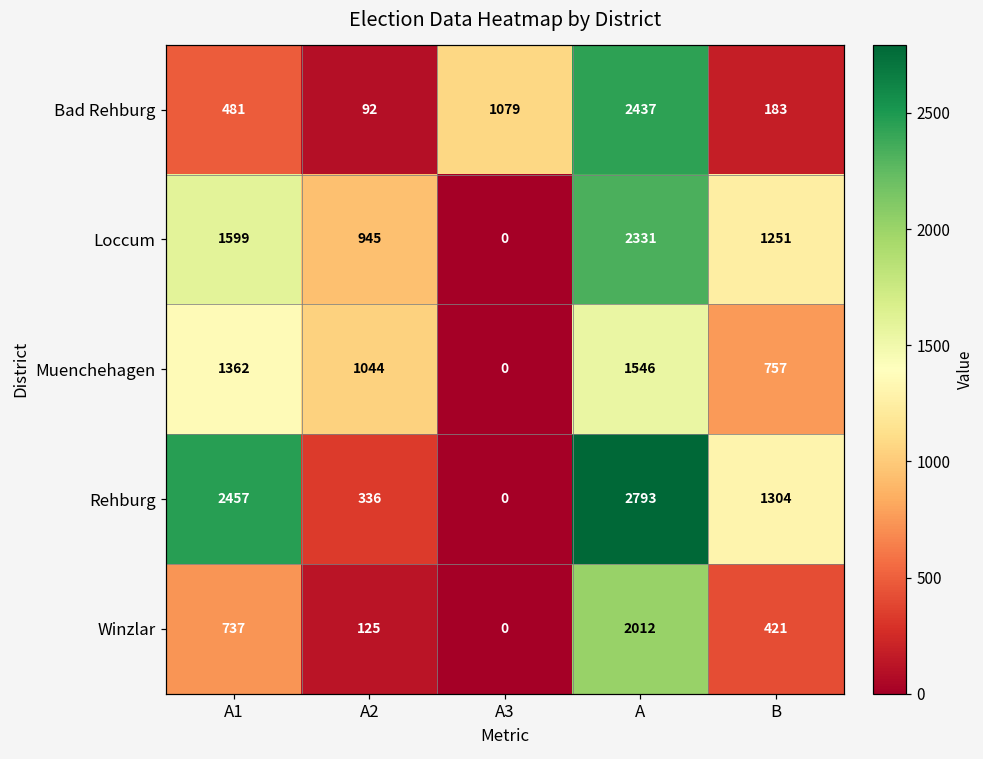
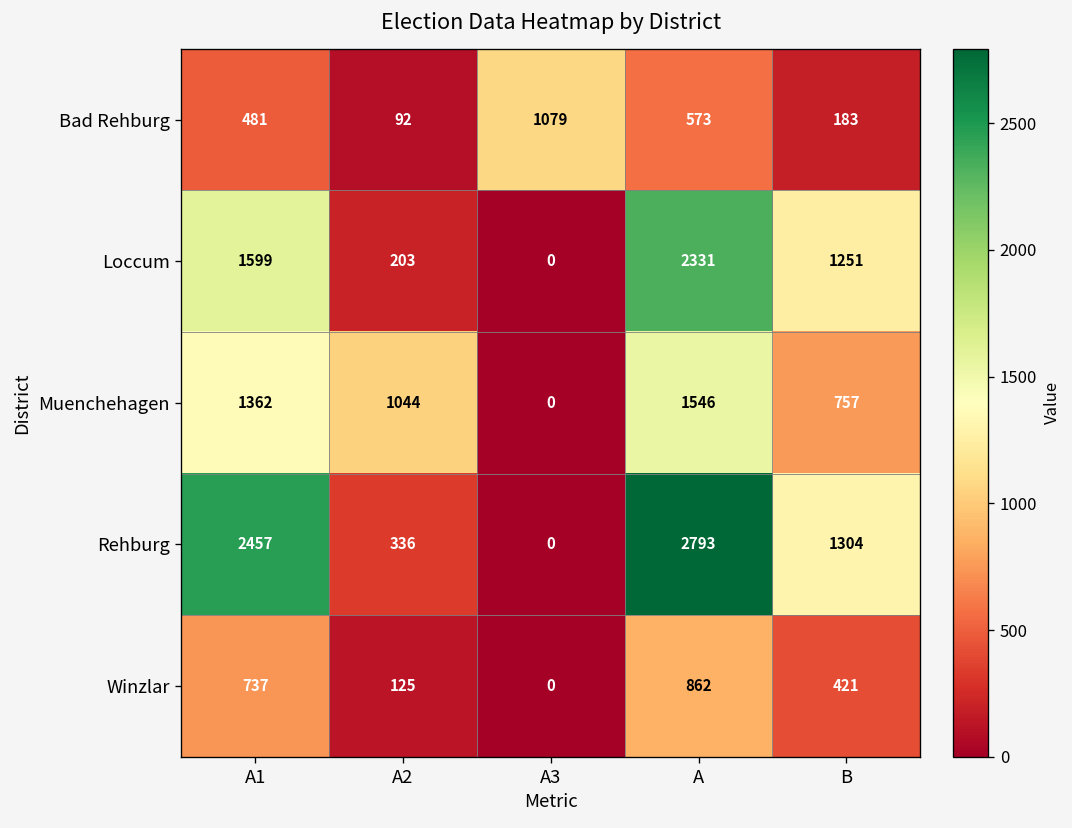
Bad Rehburg, A: 2437 -> 573
Loccum, A2: 945 -> 203
Winzlar, A: 2012 -> 862
